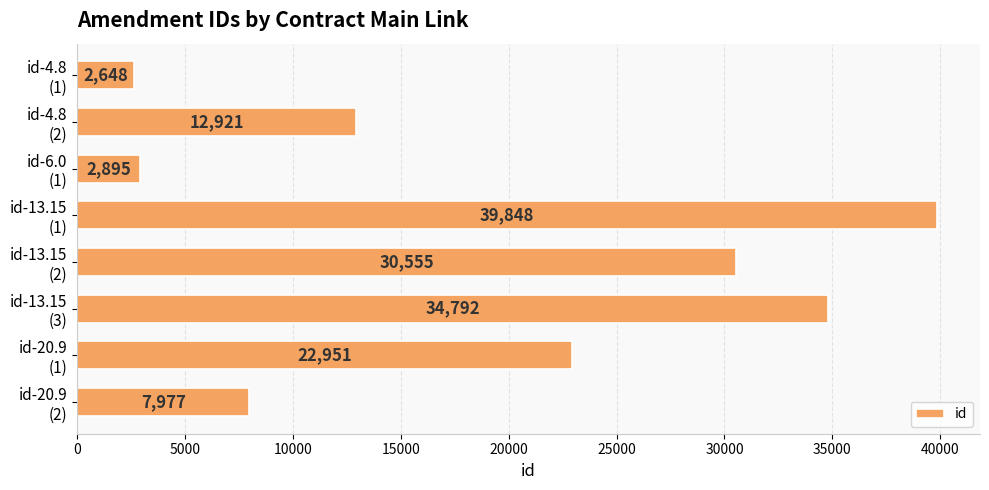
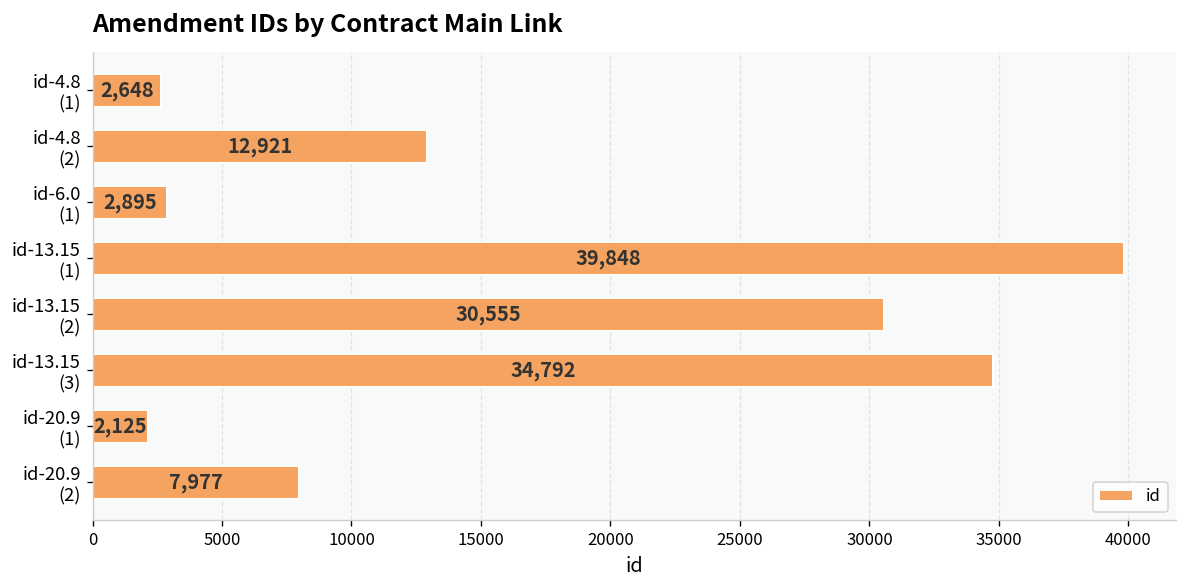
id-20.9 (1): 22,951 -> 2,125
